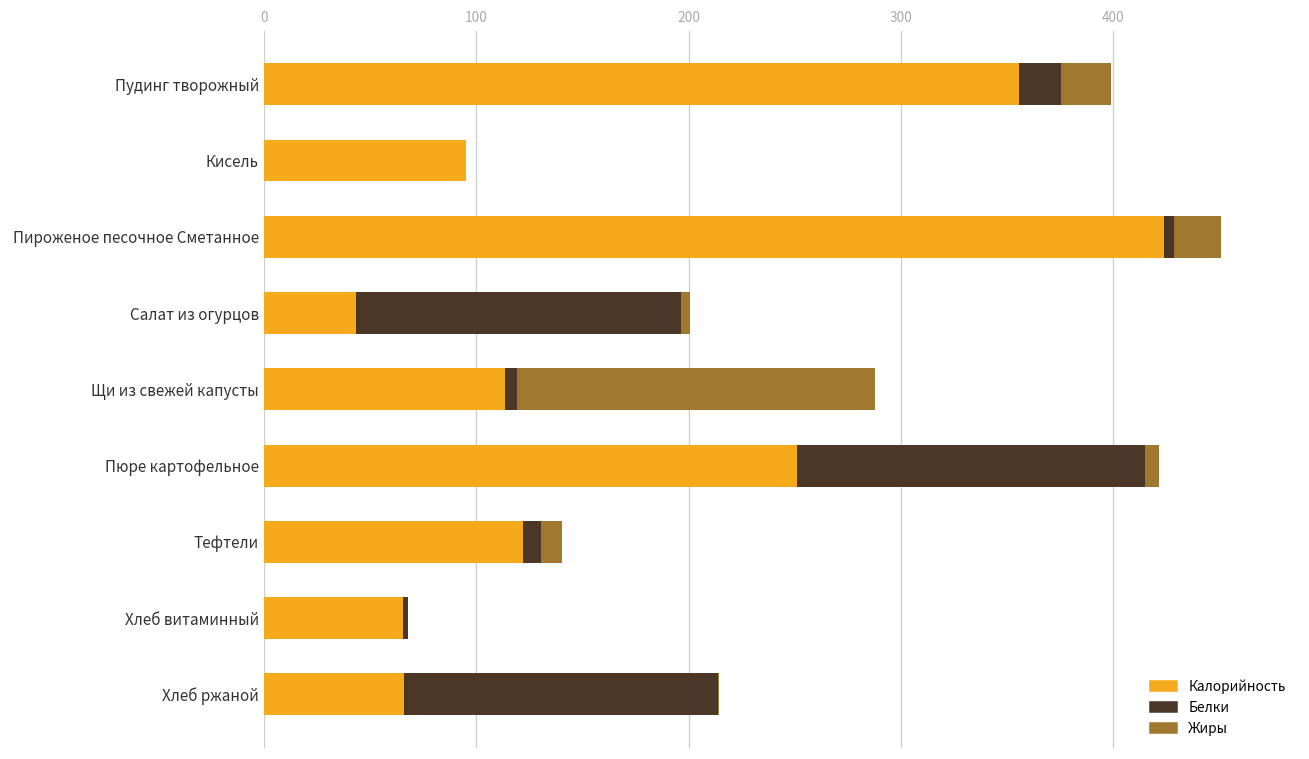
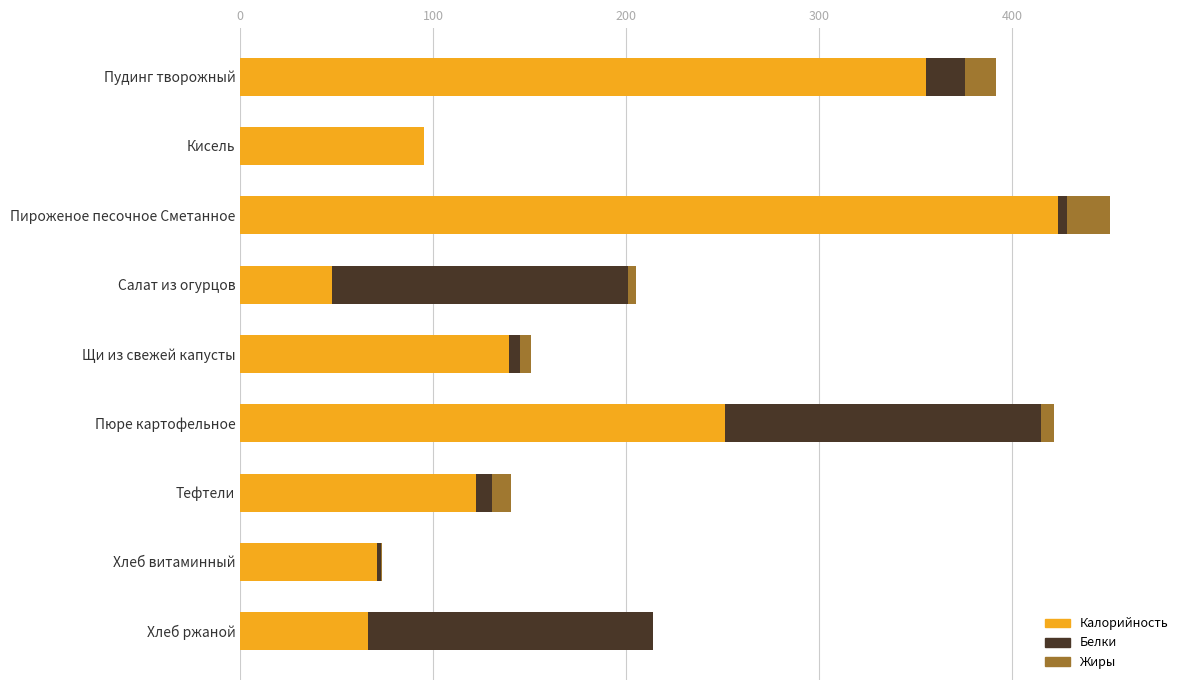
Жиры, Пудинг творожный: 23 -> 16
Калорийность, Салат из огурцов: 43 -> 47
Калорийность, Щи из свежей капусты: 114 -> 139
Жиры, Щи из свежей капусты: 168 -> 6
Калорийность, Хлеб витаминный: 65 -> 71
